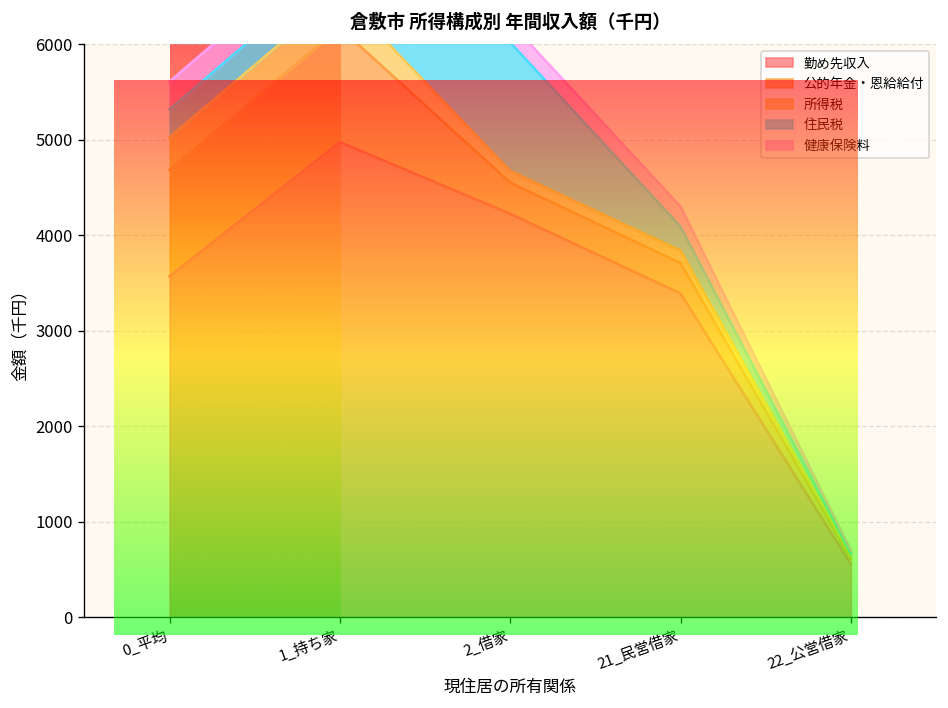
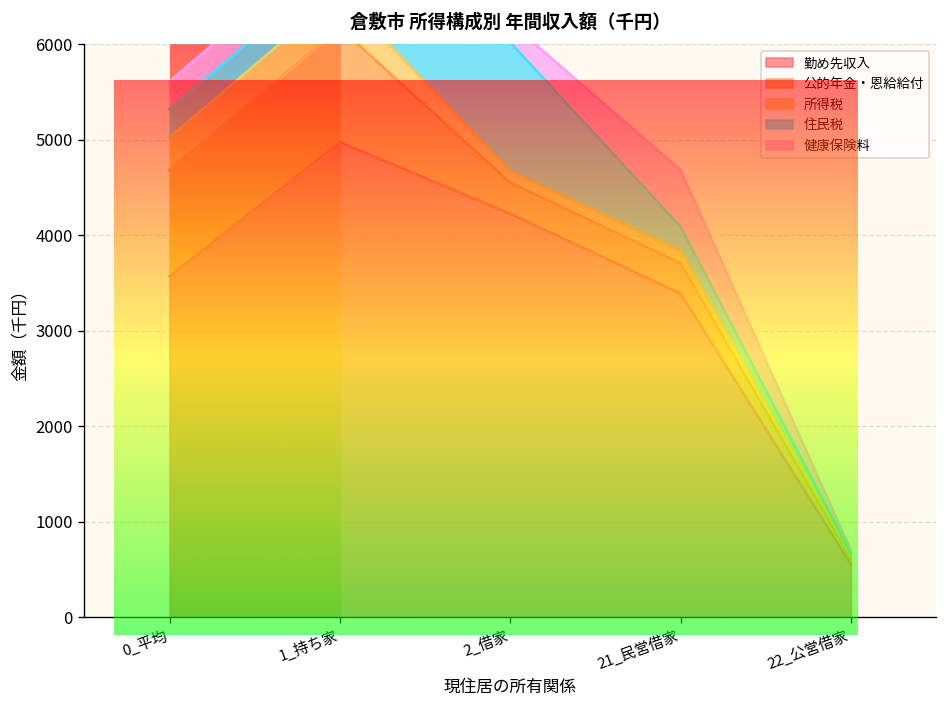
健康保険料, 21_民営借家: 200 -> 600
